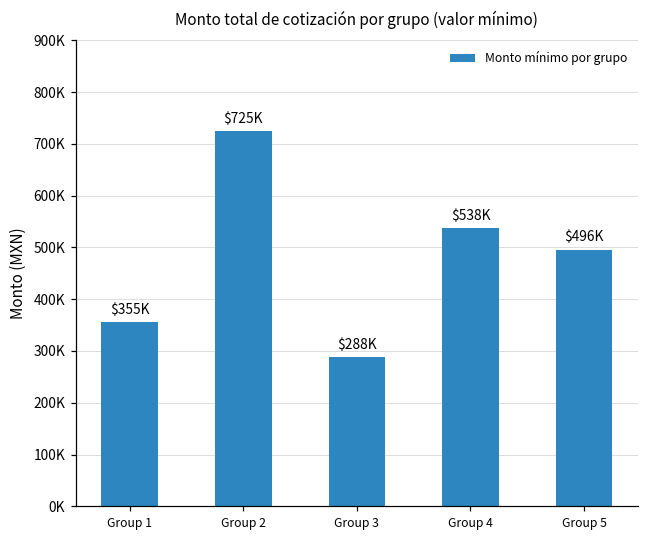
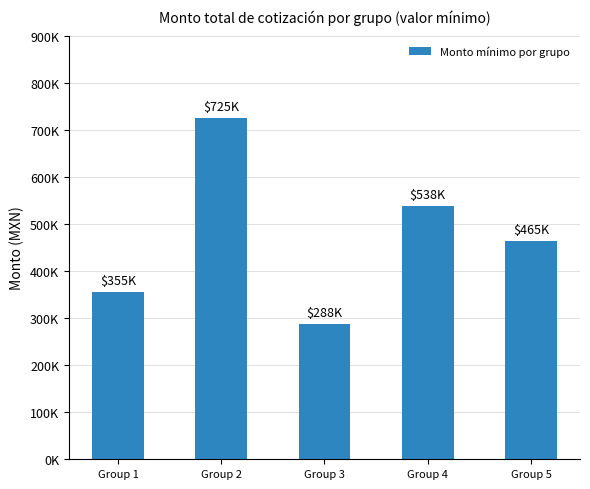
Group 5: $496K -> $465K
